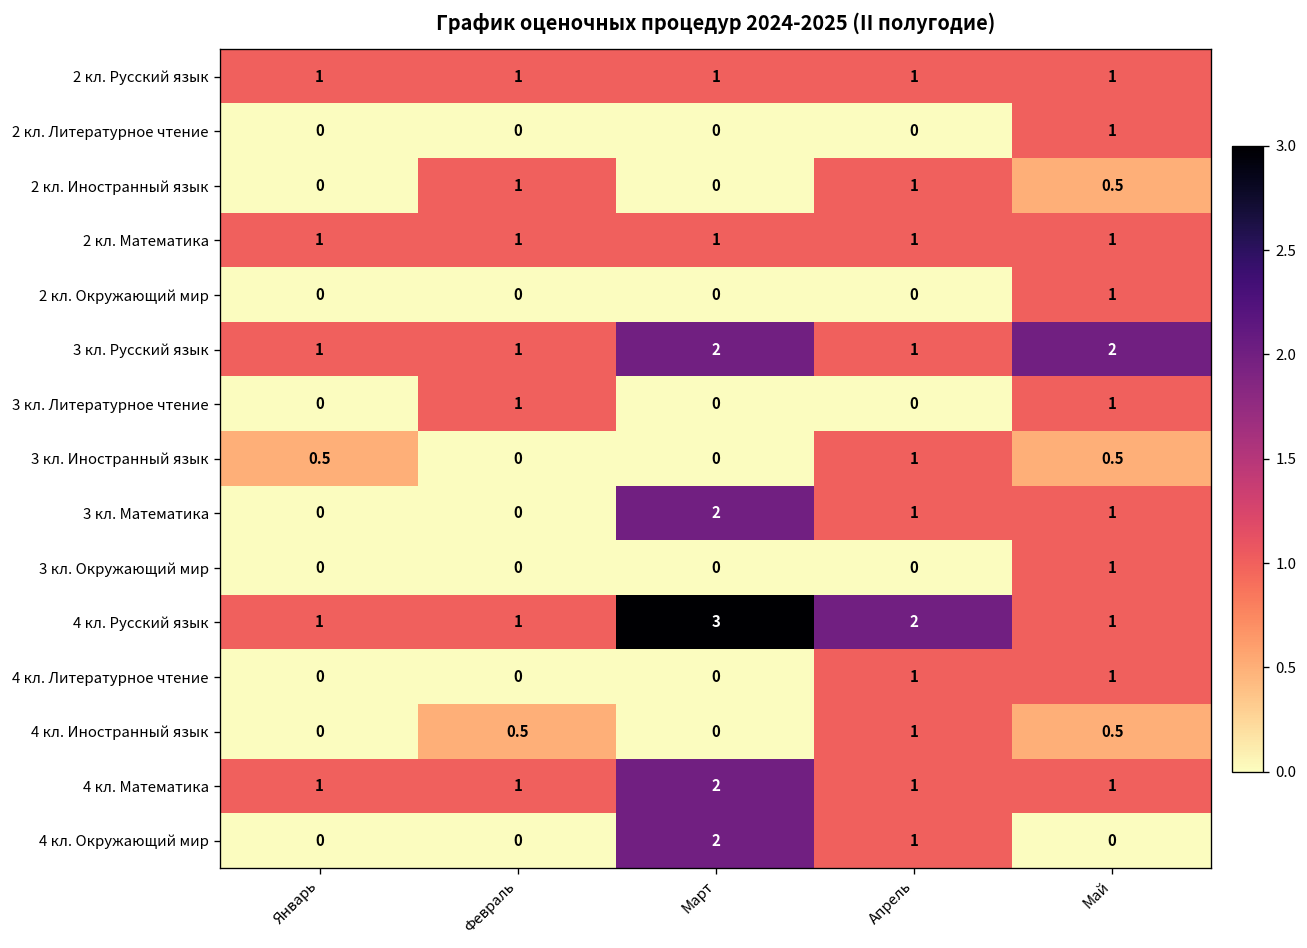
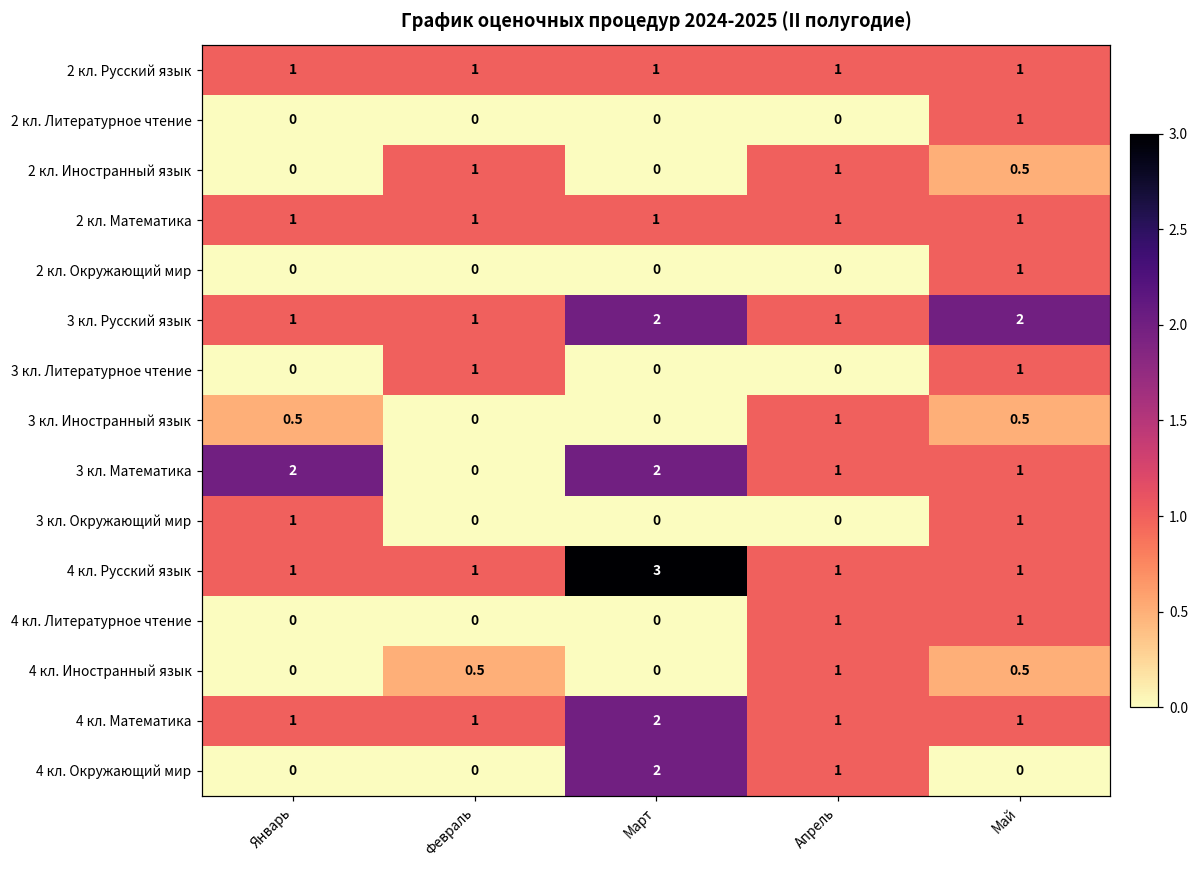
3 кл. Математика, Январь: 0 -> 2
3 кл. Окружающий мир, Январь: 0 -> 1
4 кл. Русский язык, Апрель: 2 -> 1
